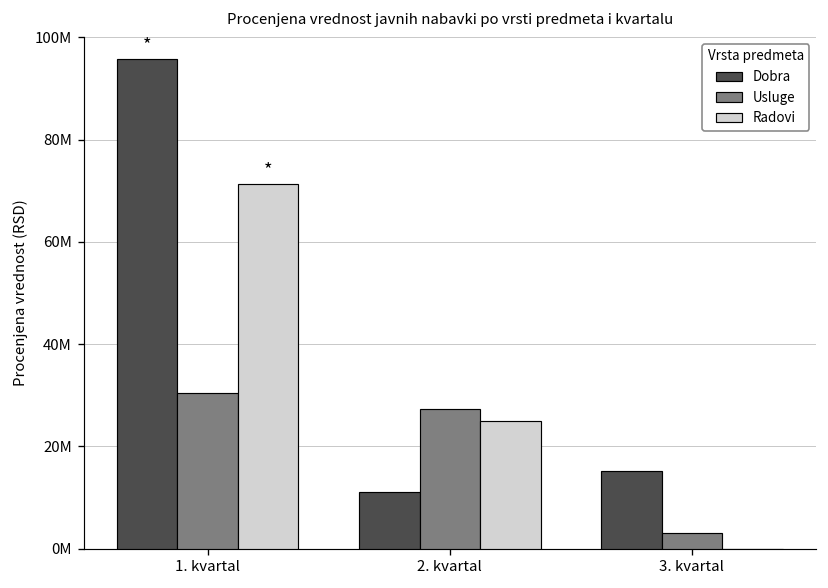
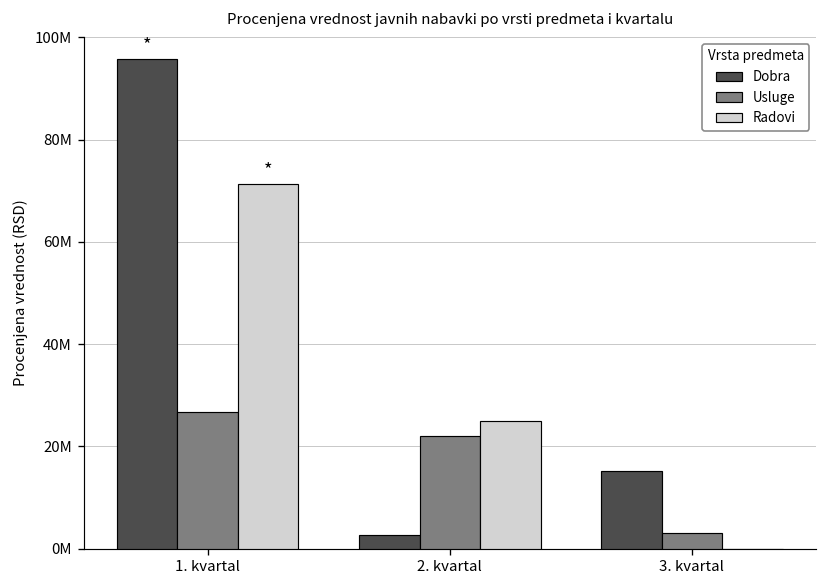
Usluge, 1. kvartal: 31000000 -> 27000000
Dobra, 2. kvartal: 11000000 -> 3000000
Usluge, 2. kvartal: 27000000 -> 22000000
